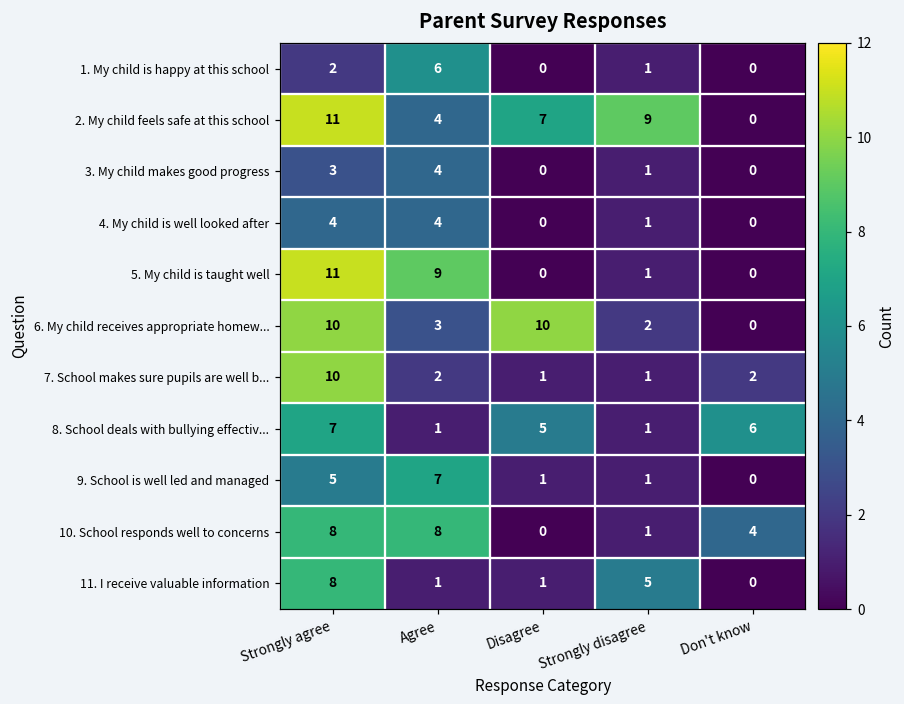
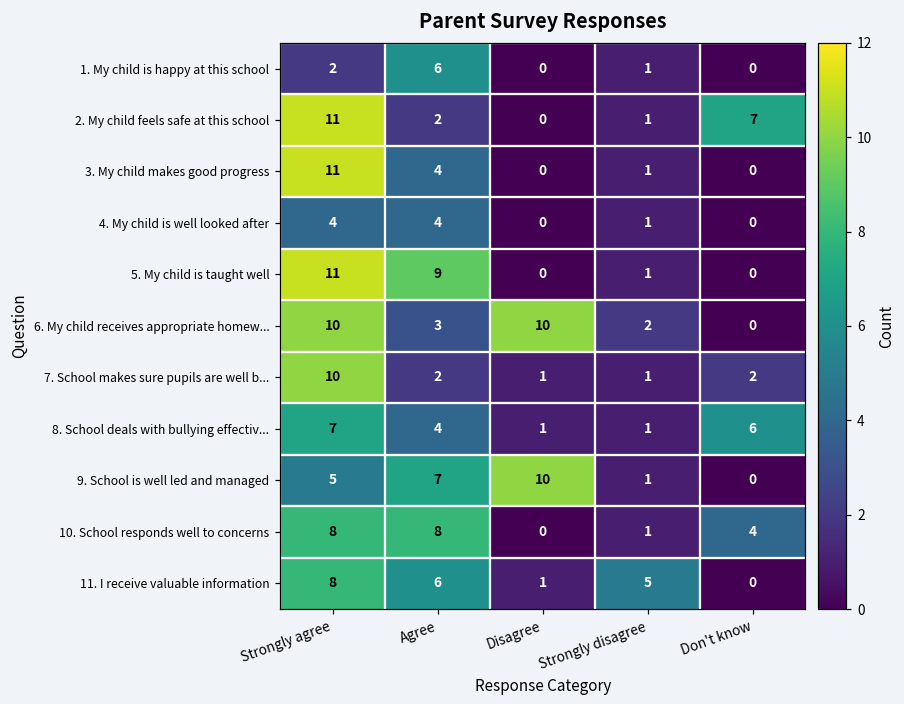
2. My child feels safe at this school, Agree: 4 -> 2
2. My child feels safe at this school, Disagree: 7 -> 0
2. My child feels safe at this school, Strongly disagree: 9 -> 1
2. My child feels safe at this school, Don't know: 0 -> 7
3. My child makes good progress, Strongly agree: 3 -> 11
8. School deals with bullying effectiv..., Agree: 1 -> 4
8. School deals with bullying effectiv..., Disagree: 5 -> 1
9. School is well led and managed, Disagree: 1 -> 10
11. I receive valuable information, Agree: 1 -> 6
